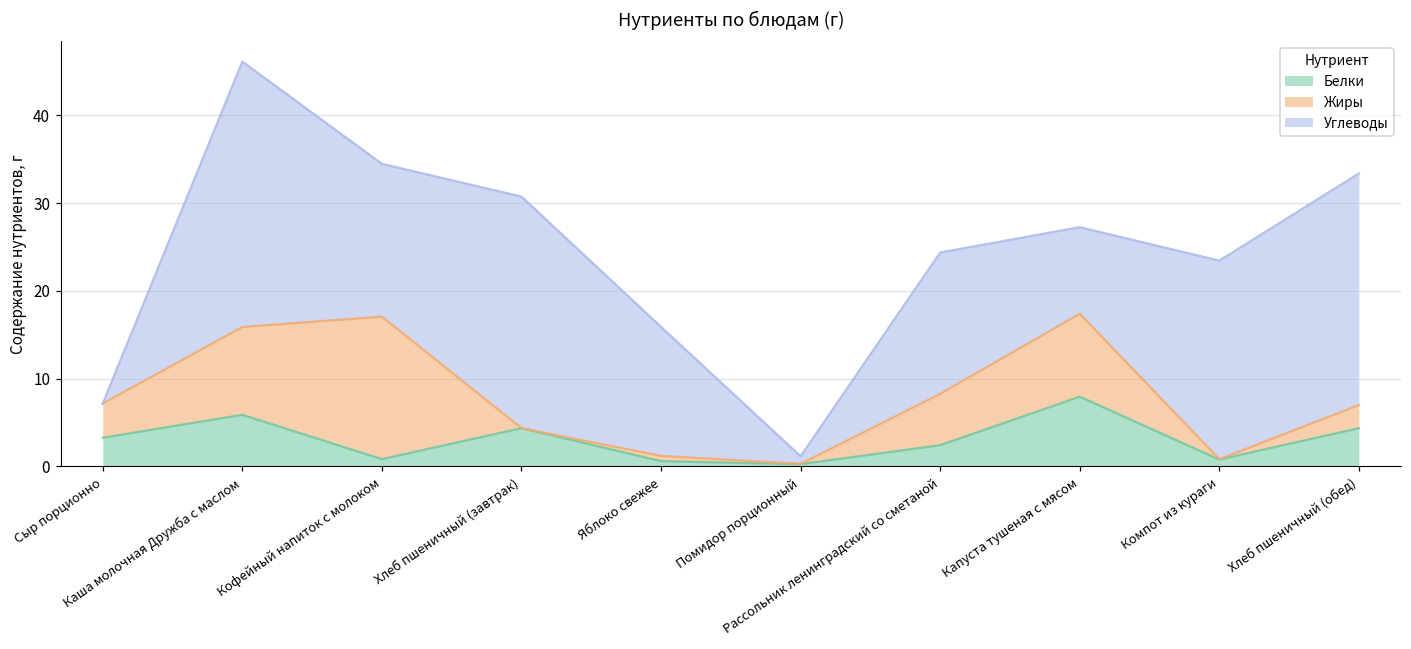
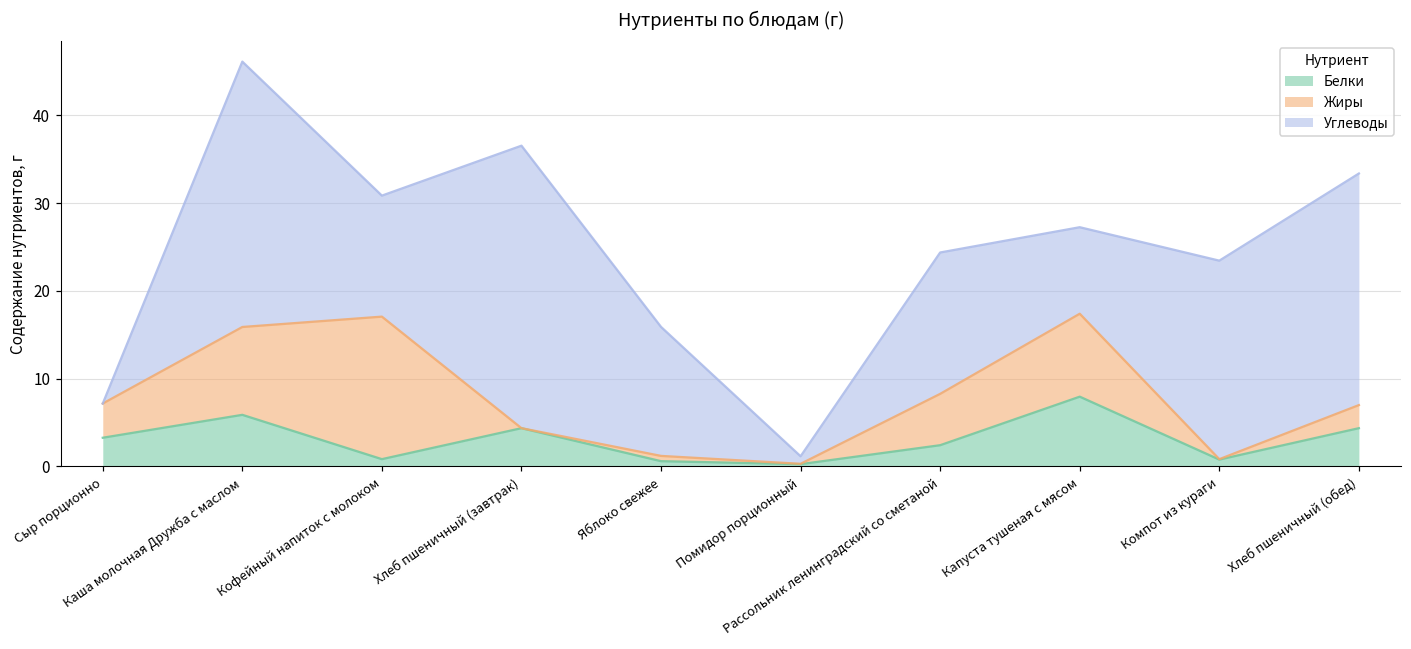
Углеводы, Кофейный напиток с молоком: 17 -> 14
Углеводы, Хлеб пшеничный (завтрак): 26 -> 32
